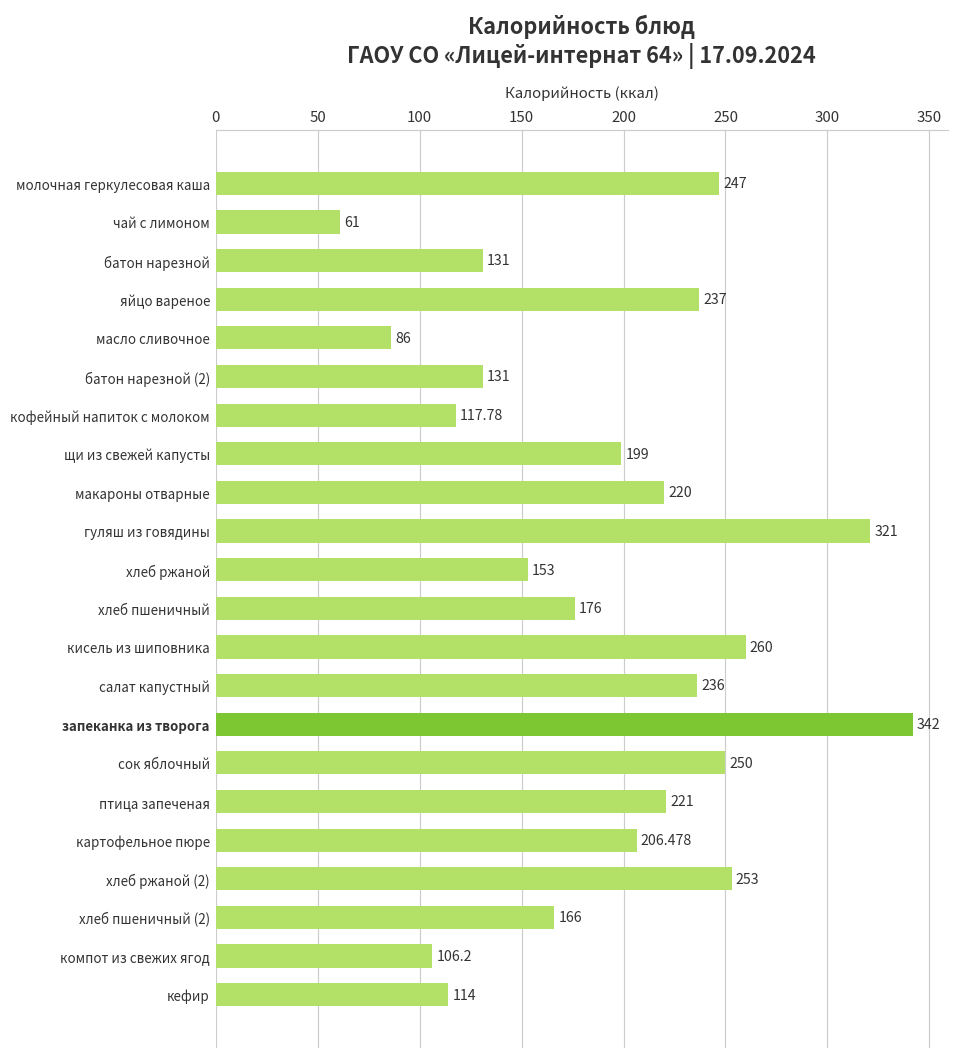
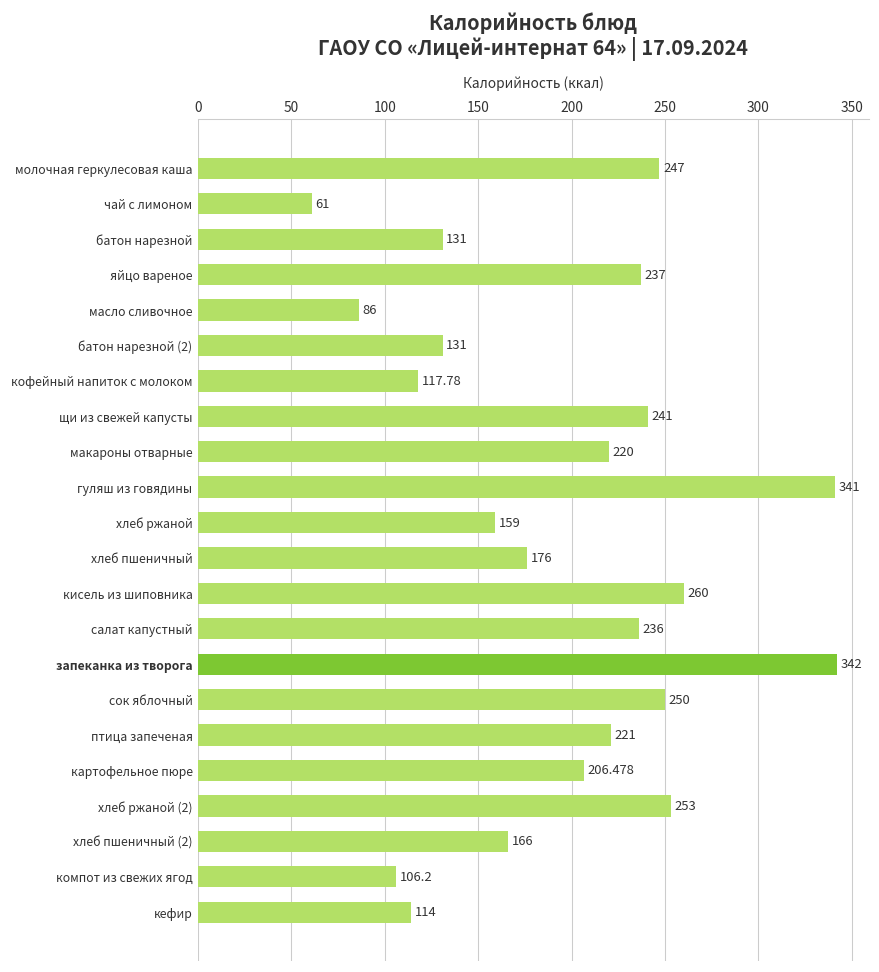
щи из свежей капусты: 199 -> 241
гуляш из говядины: 321 -> 341
хлеб ржаной: 153 -> 159
